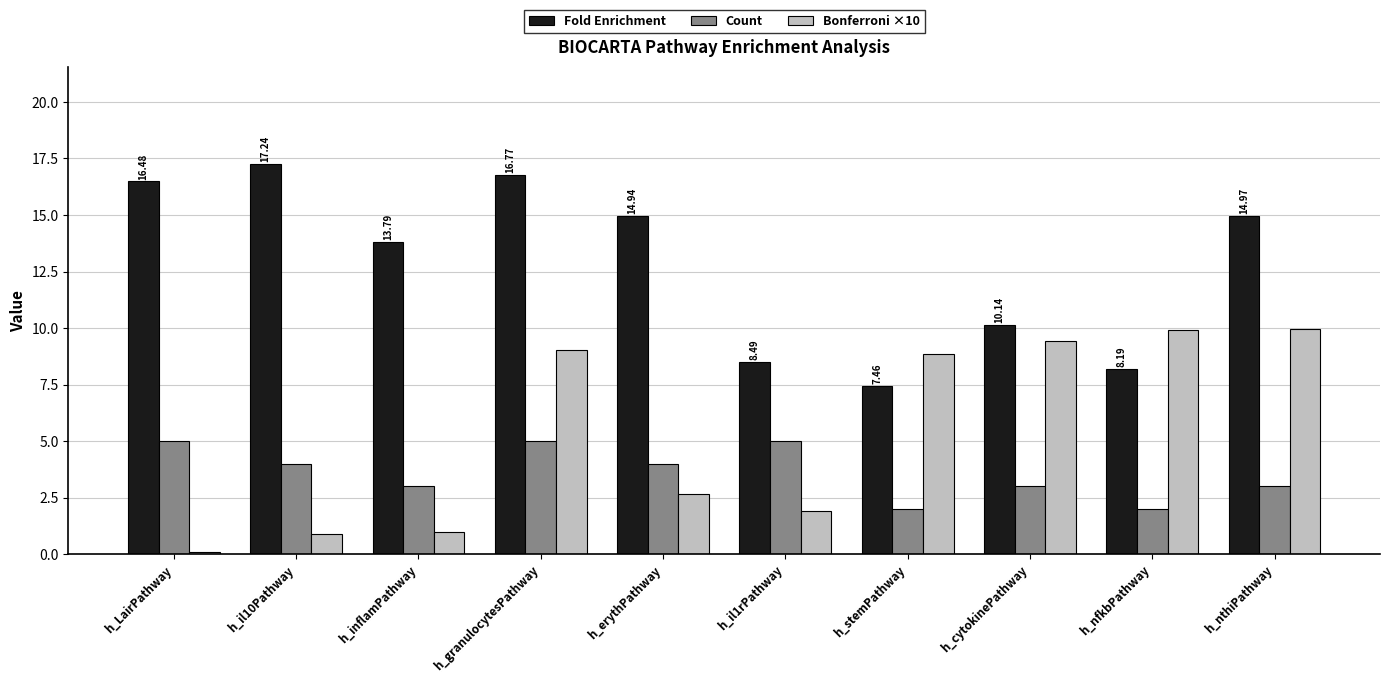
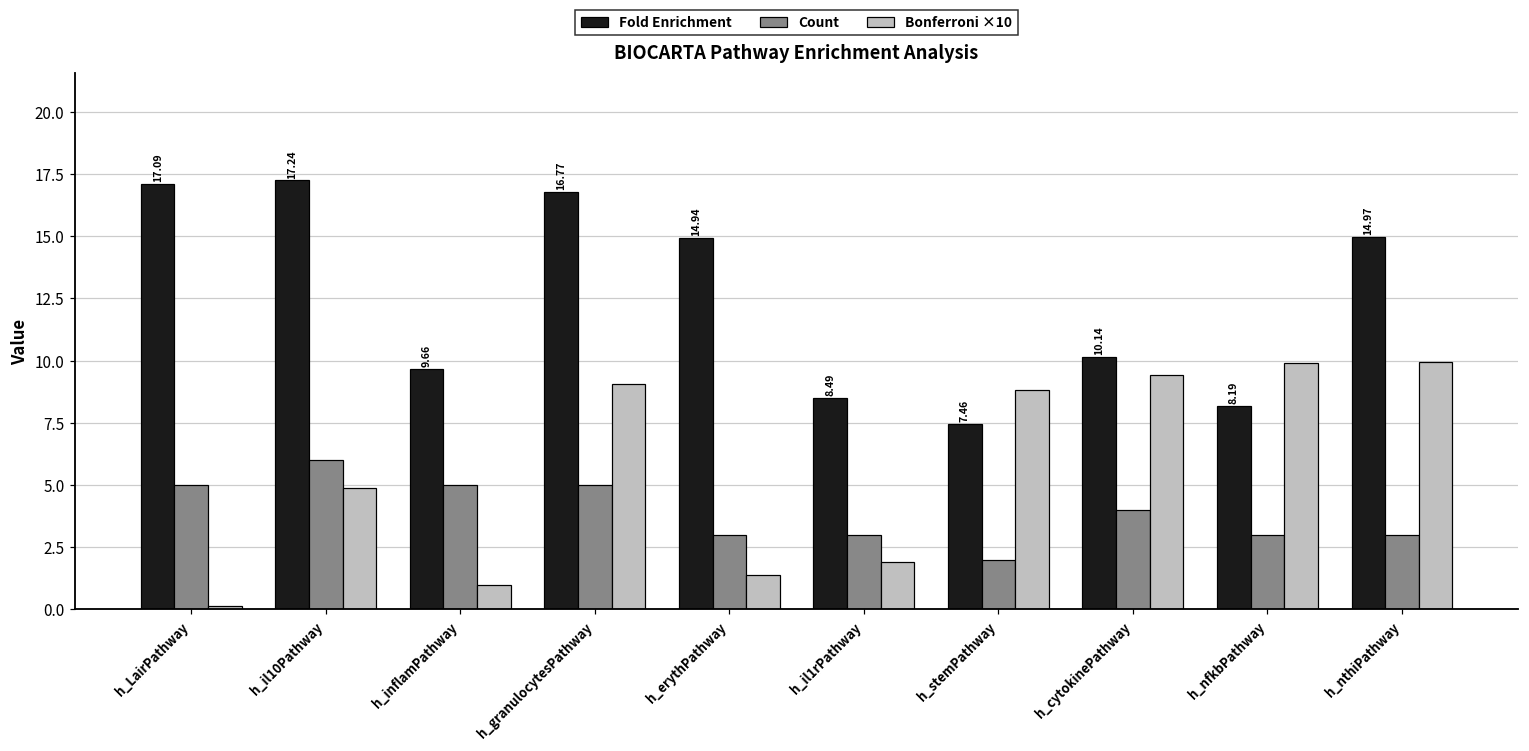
Fold Enrichment, h_LairPathway: 16.48 -> 17.09
Count, h_il10Pathway: 4 -> 6
Bonferroni ×10, h_il10Pathway: 0.9 -> 4.9
Fold Enrichment, h_inflamPathway: 13.79 -> 9.66
Count, h_inflamPathway: 3 -> 5
Count, h_erythPathway: 4 -> 3
Bonferroni ×10, h_erythPathway: 2.6 -> 1.4
Count, h_il1rPathway: 5 -> 3
Count, h_cytokinePathway: 3 -> 4
Count, h_nfkbPathway: 2 -> 3
